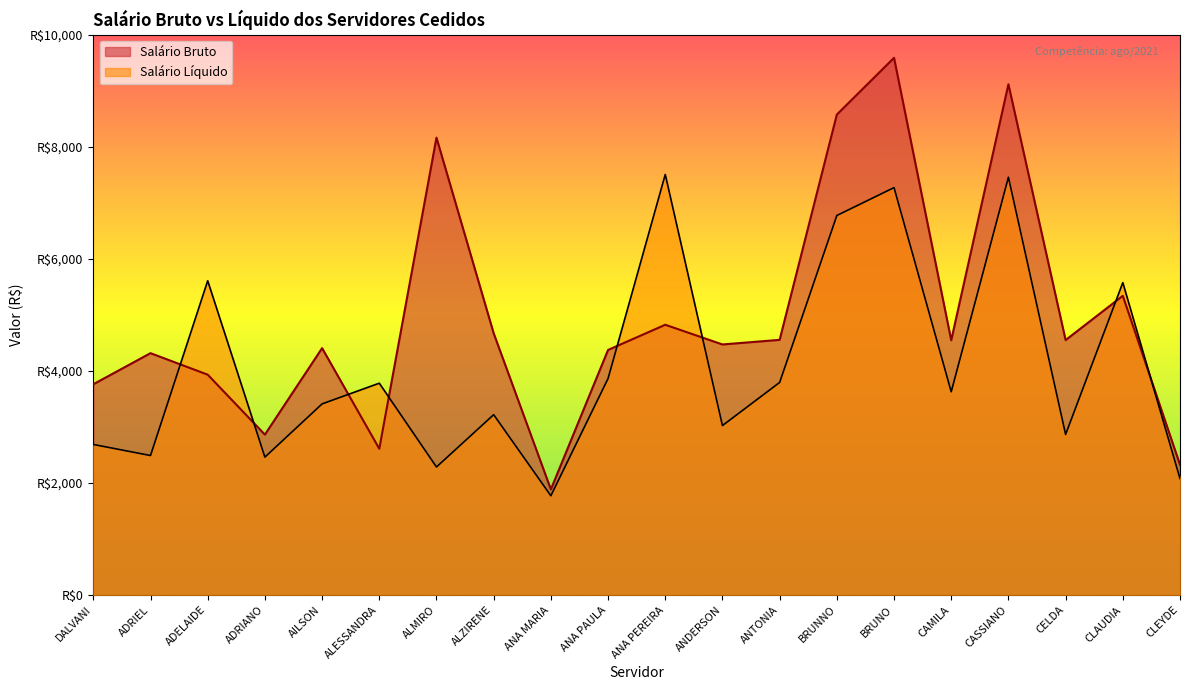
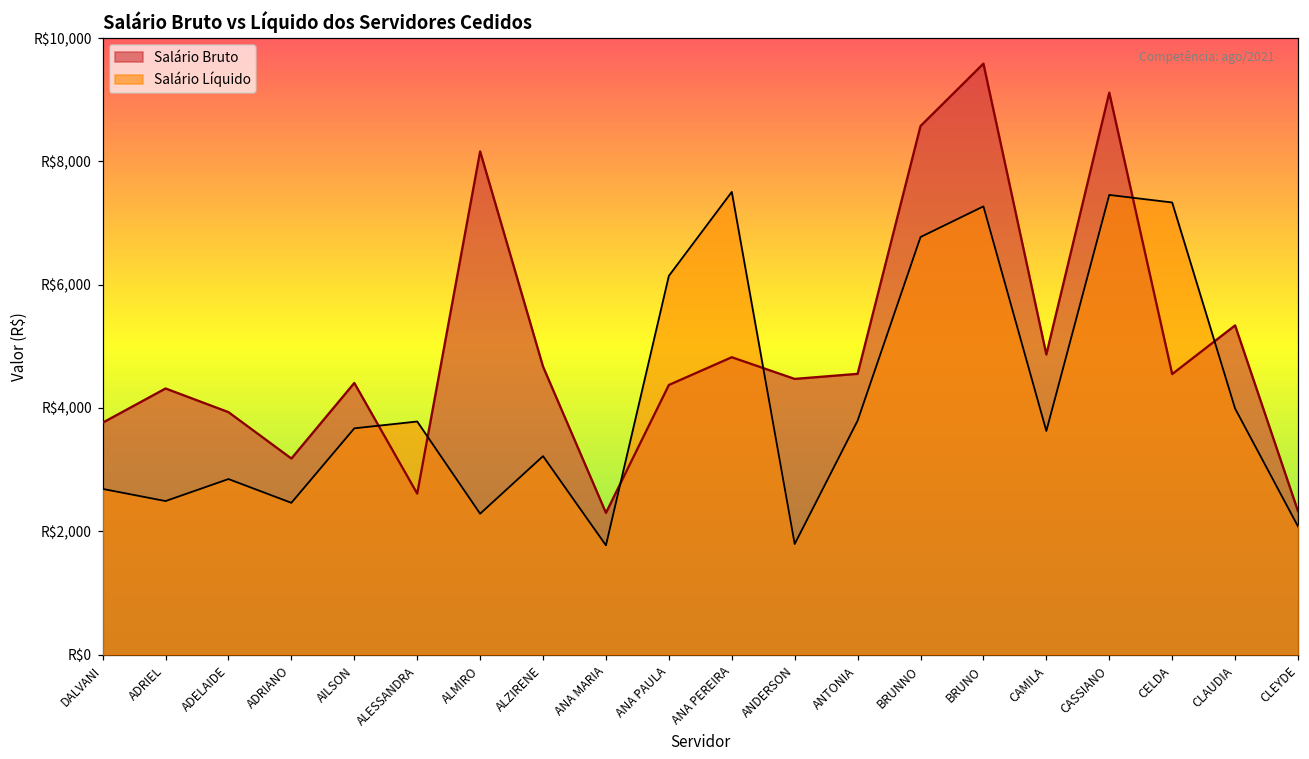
Salário Líquido, ADELAIDE: R$5,600 -> R$2,800
Salário Bruto, ADRIANO: R$2,900 -> R$3,200
Salário Líquido, AILSON: R$3,400 -> R$3,700
Salário Bruto, ANA MARIA: R$1,900 -> R$2,300
Salário Líquido, ANA PAULA: R$3,900 -> R$6,100
Salário Líquido, ANDERSON: R$3,000 -> R$1,800
Salário Bruto, CAMILA: R$4,500 -> R$4,900
Salário Líquido, CELDA: R$2,900 -> R$7,300
Salário Líquido, CLAUDIA: R$5,600 -> R$4,000
